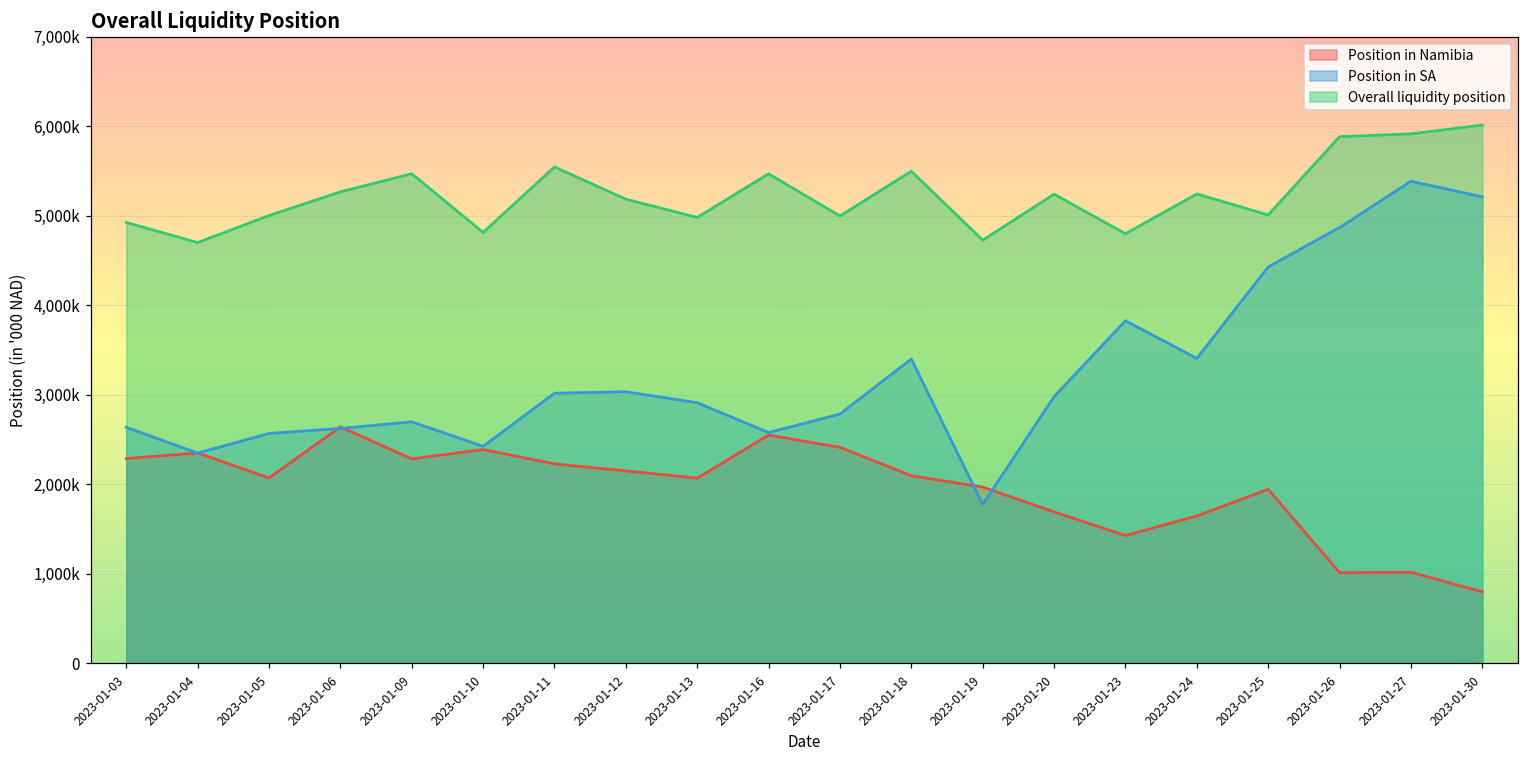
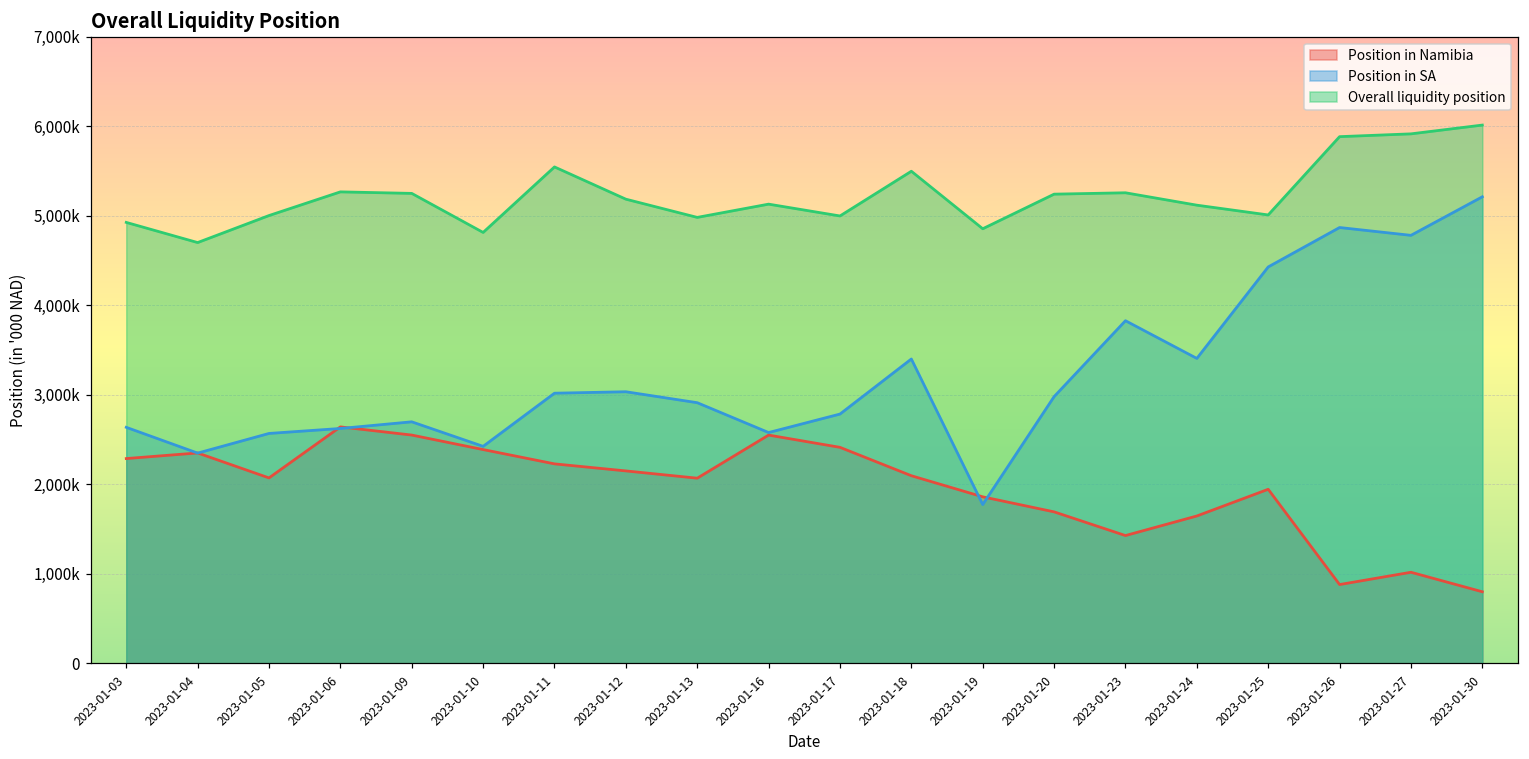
Position in Namibia, 2023-01-09: 2,300,000 -> 2,600,000
Overall liquidity position, 2023-01-09: 5,500,000 -> 5,200,000
Overall liquidity position, 2023-01-16: 5,500,000 -> 5,100,000
Position in Namibia, 2023-01-19: 2,000,000 -> 1,900,000
Overall liquidity position, 2023-01-19: 4,700,000 -> 4,900,000
Overall liquidity position, 2023-01-23: 4,800,000 -> 5,300,000
Overall liquidity position, 2023-01-24: 5,200,000 -> 5,100,000
Position in Namibia, 2023-01-26: 1,000,000 -> 900,000
Position in SA, 2023-01-27: 5,400,000 -> 4,800,000
